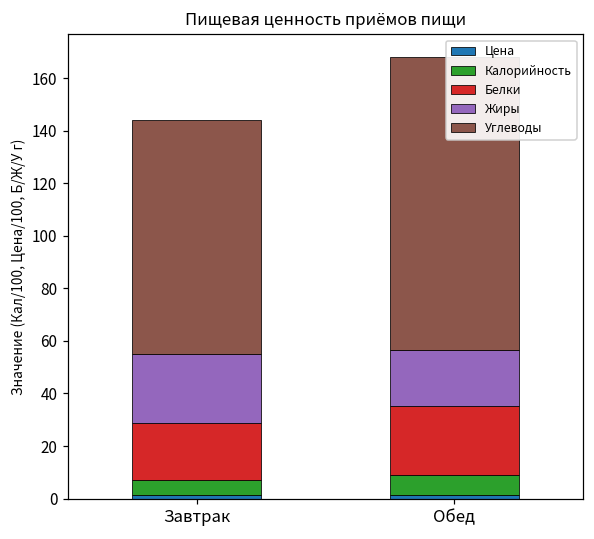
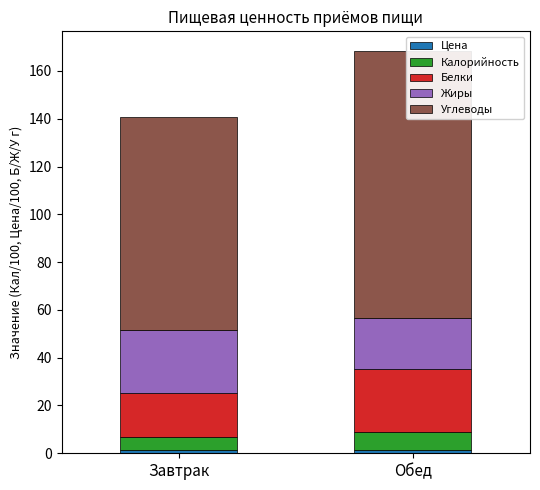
Белки, Завтрак: 22 -> 18
